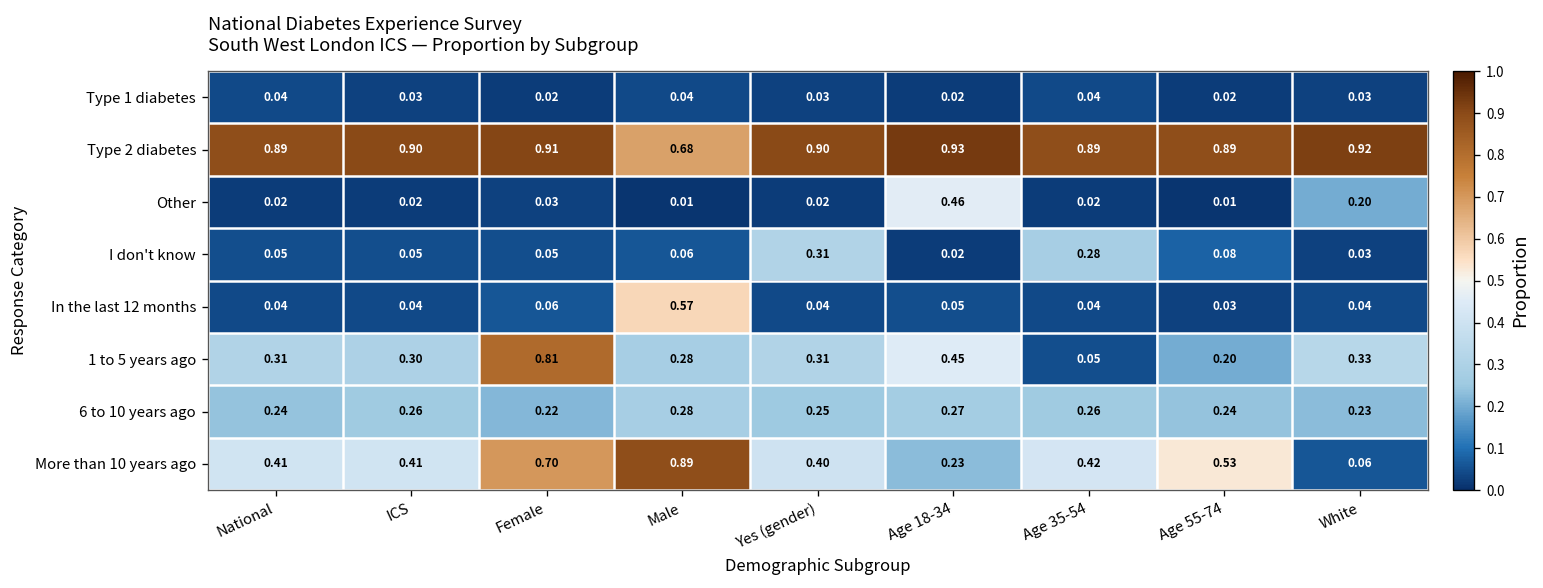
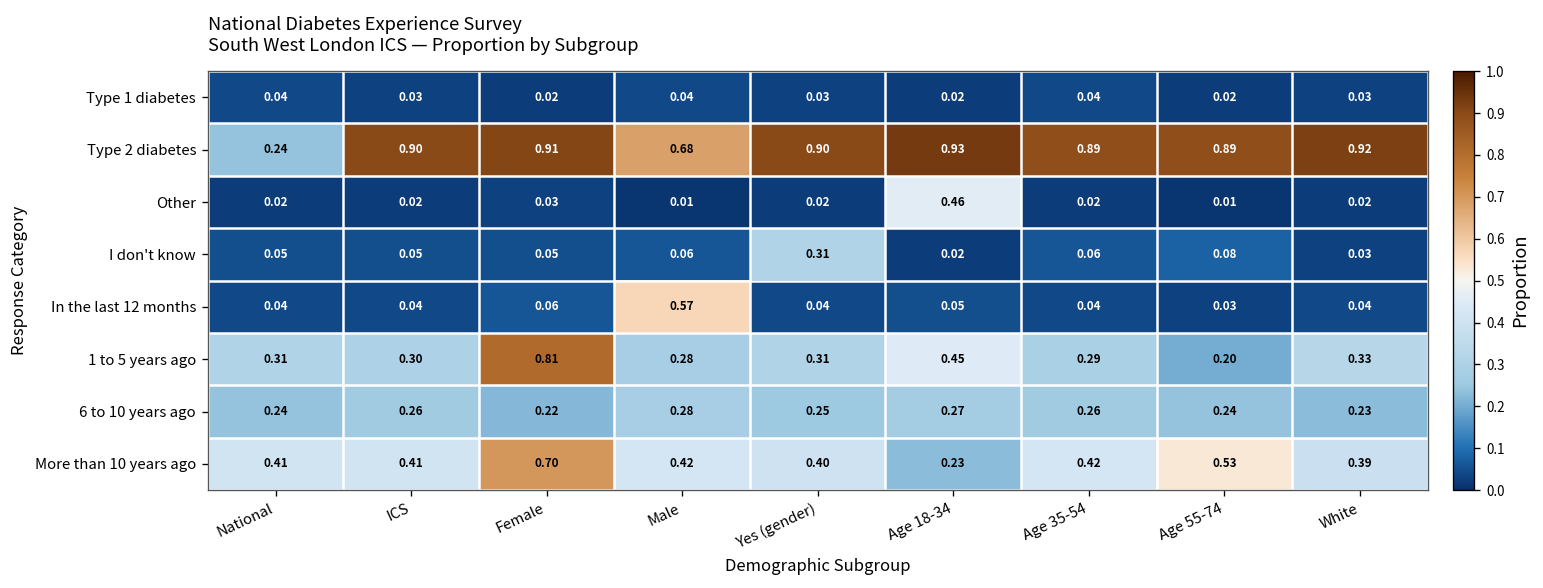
Type 2 diabetes, National: 0.89 -> 0.24
Other, White: 0.20 -> 0.02
I don't know, Age 35-54: 0.28 -> 0.06
1 to 5 years ago, Age 35-54: 0.05 -> 0.29
More than 10 years ago, Male: 0.89 -> 0.42
More than 10 years ago, White: 0.06 -> 0.39
